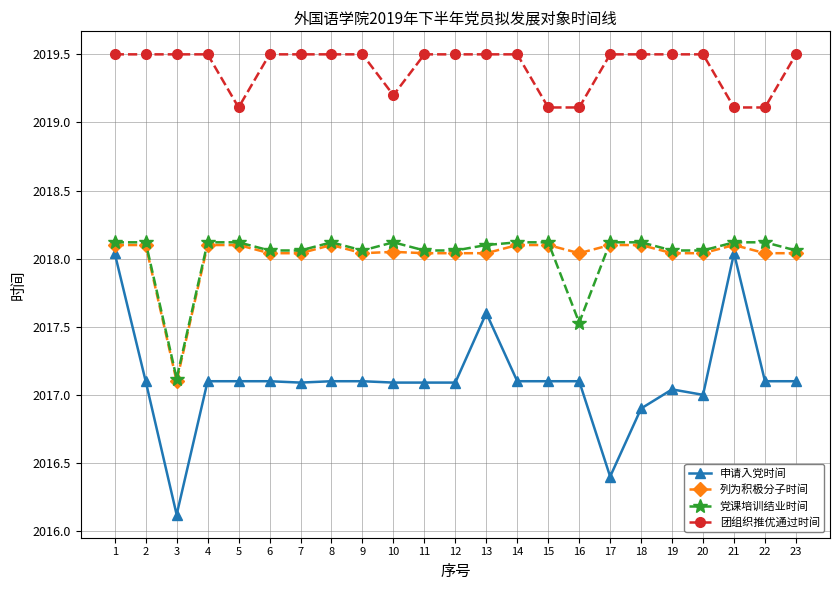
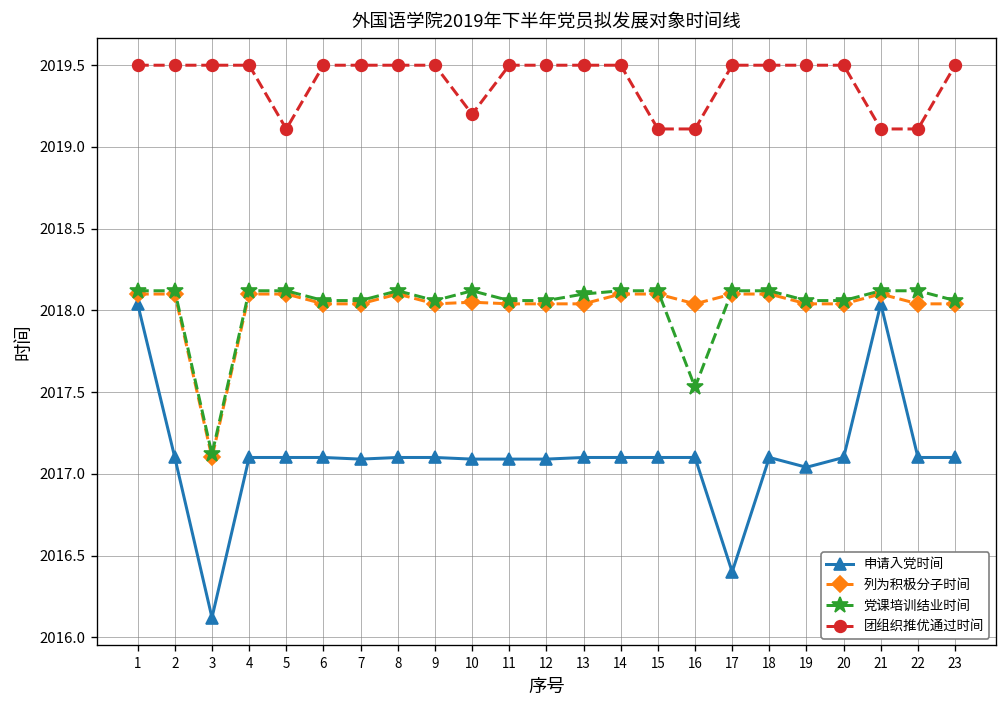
申请入党时间, 13: 2017.6 -> 2017.1
申请入党时间, 18: 2016.9 -> 2017.1
申请入党时间, 20: 2017.0 -> 2017.1
